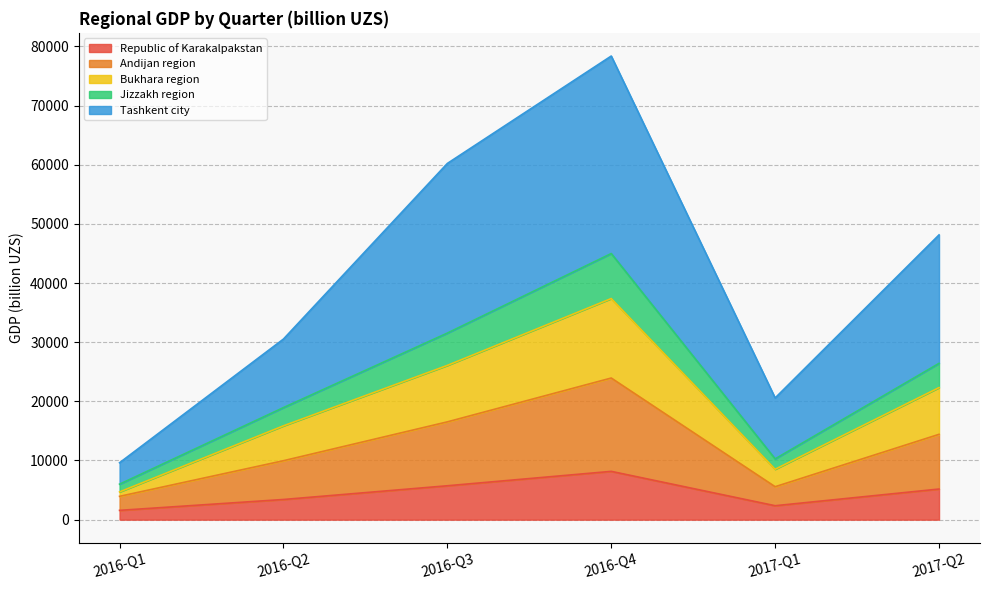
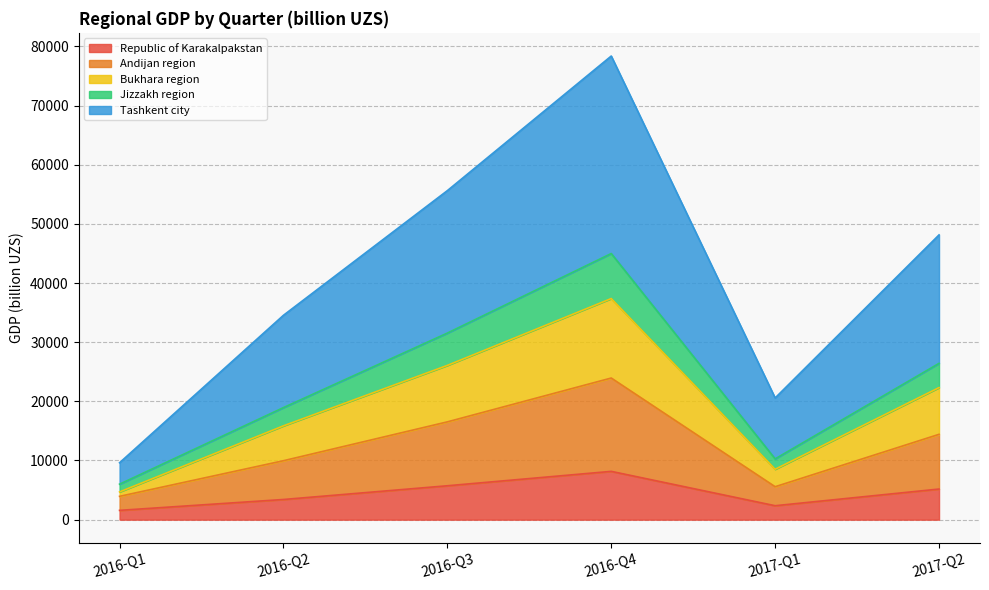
Tashkent city, 2016-Q2: 12000 -> 16000
Tashkent city, 2016-Q3: 29000 -> 24000
